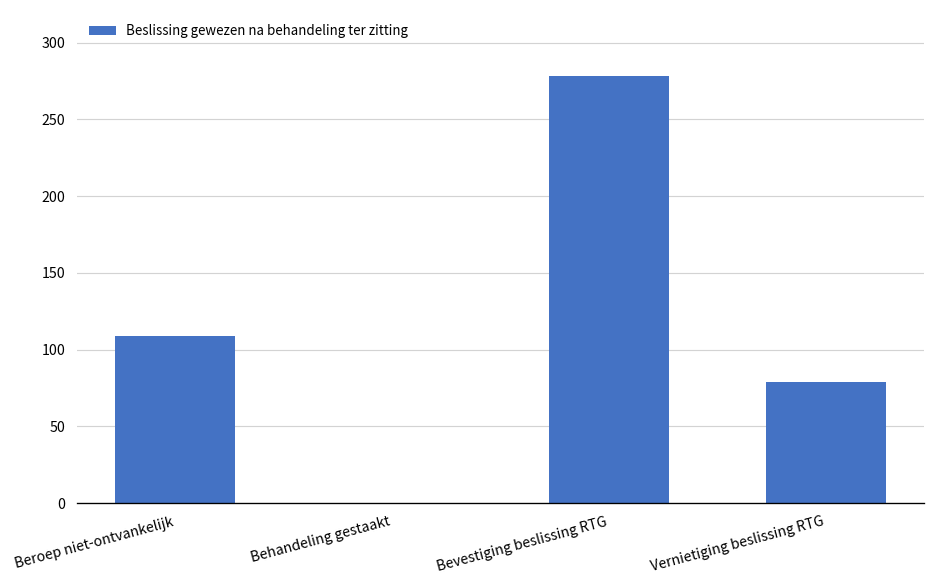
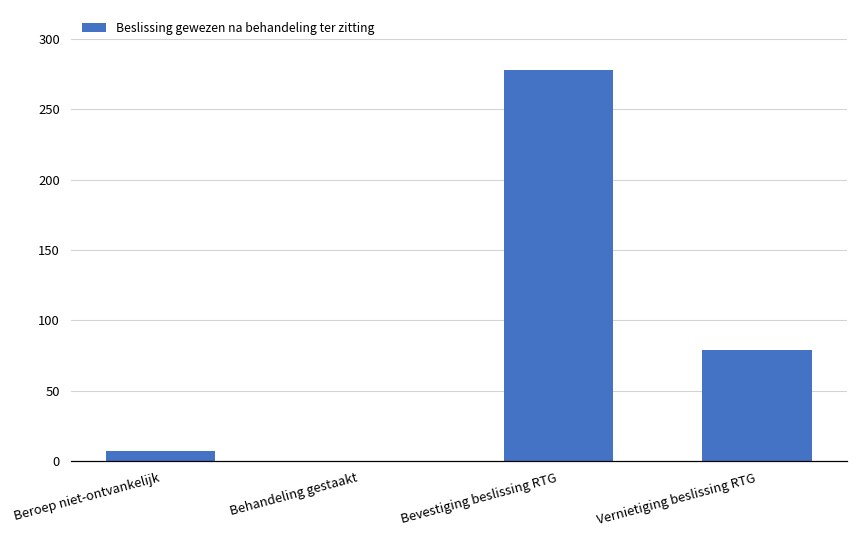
Beroep niet-ontvankelijk: 109 -> 7
